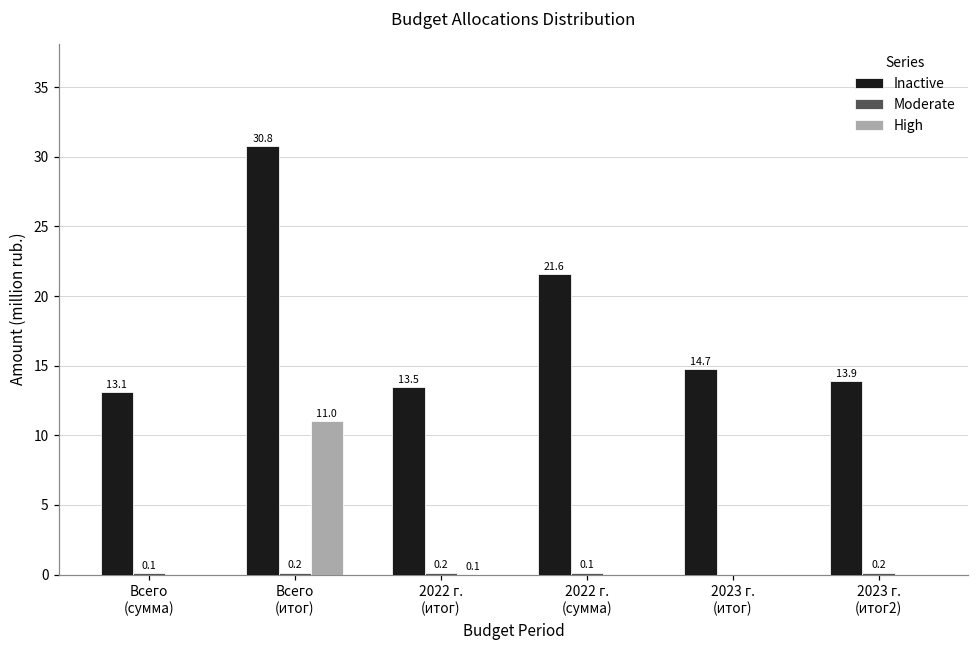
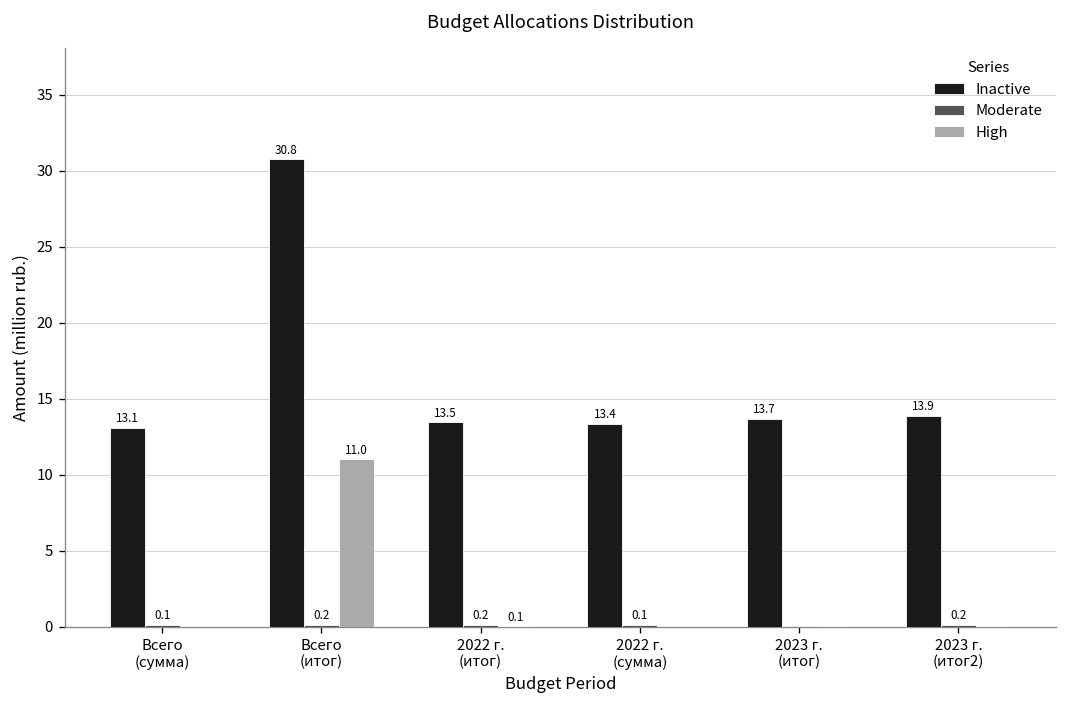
Inactive, 2022 г. (сумма): 21.6 -> 13.4
Inactive, 2023 г. (итог): 14.7 -> 13.7
